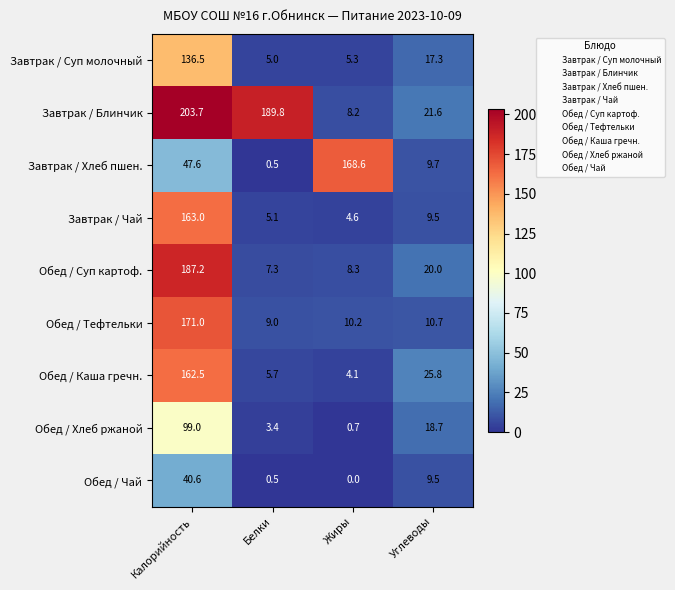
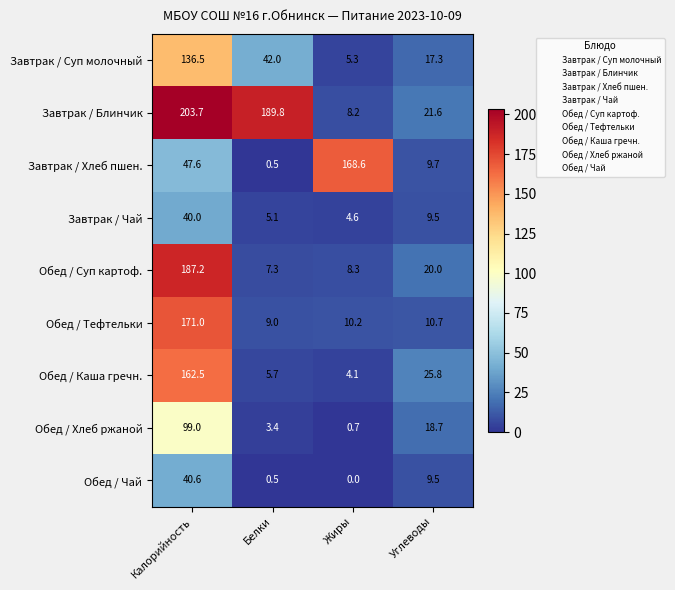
Завтрак / Суп молочный, Белки: 5.0 -> 42.0
Завтрак / Чай, Калорийность: 163.0 -> 40.0
